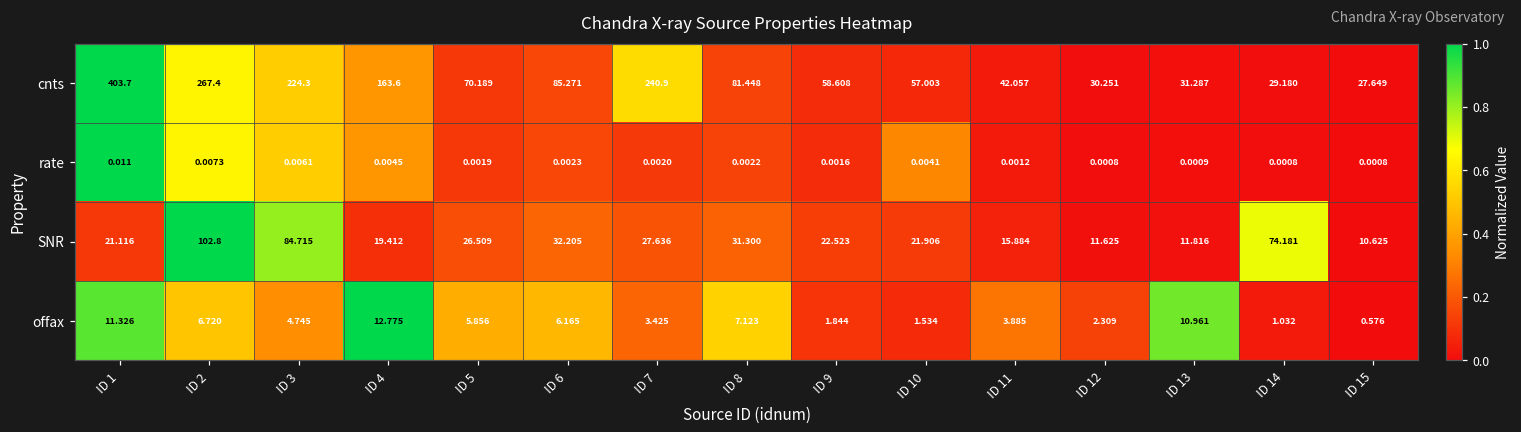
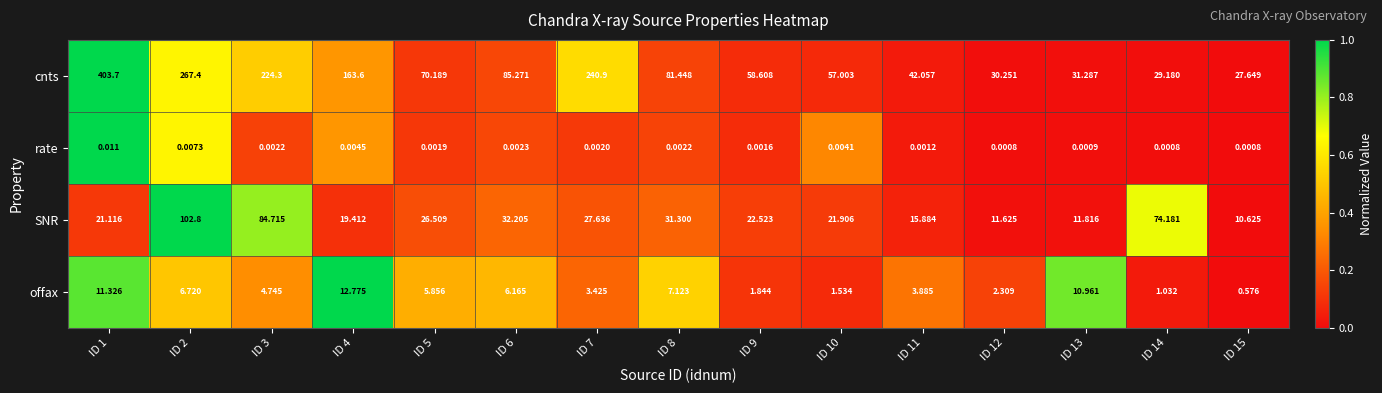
rate, ID 3: 0.0061 -> 0.0022
